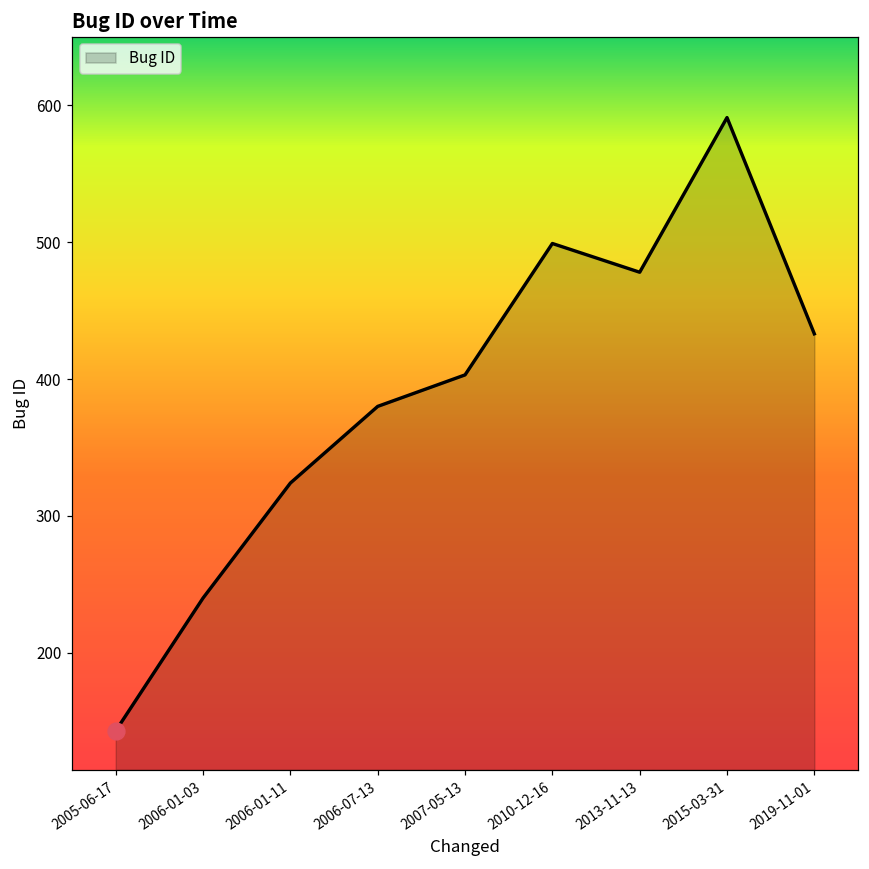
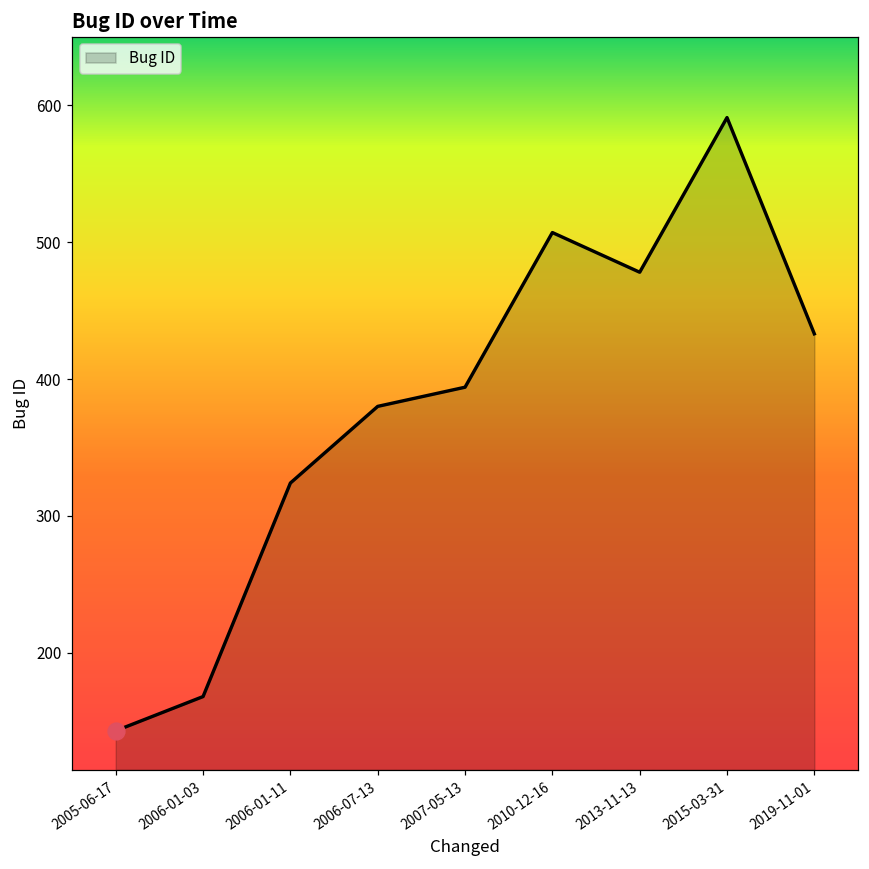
Bug ID, 2006-01-03: 240 -> 168
Bug ID, 2007-05-13: 403 -> 394
Bug ID, 2010-12-16: 499 -> 507
